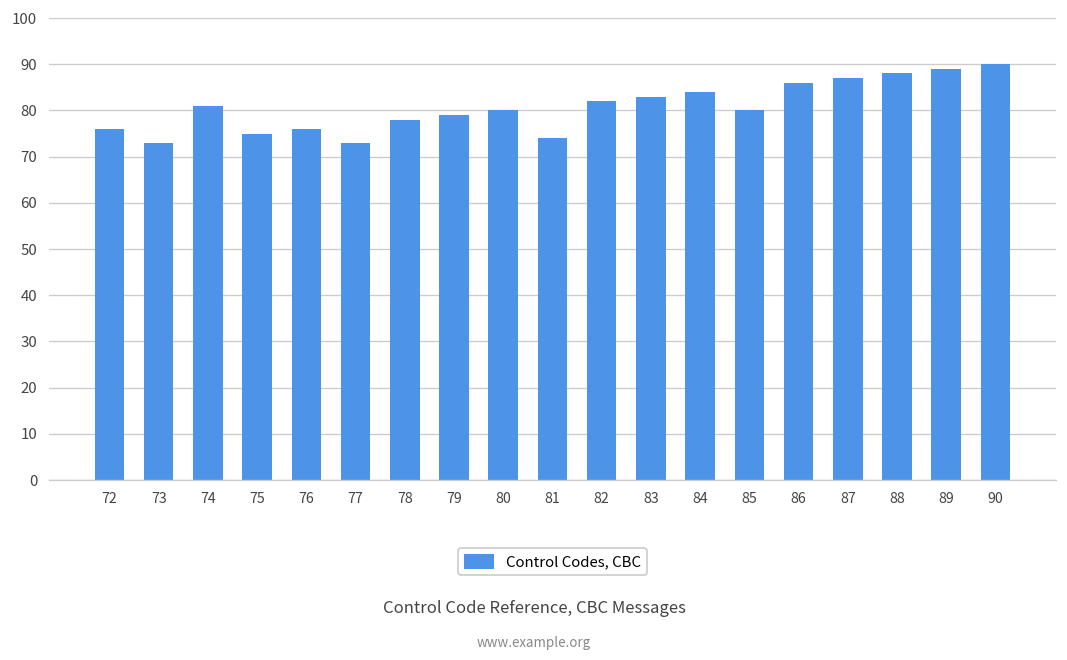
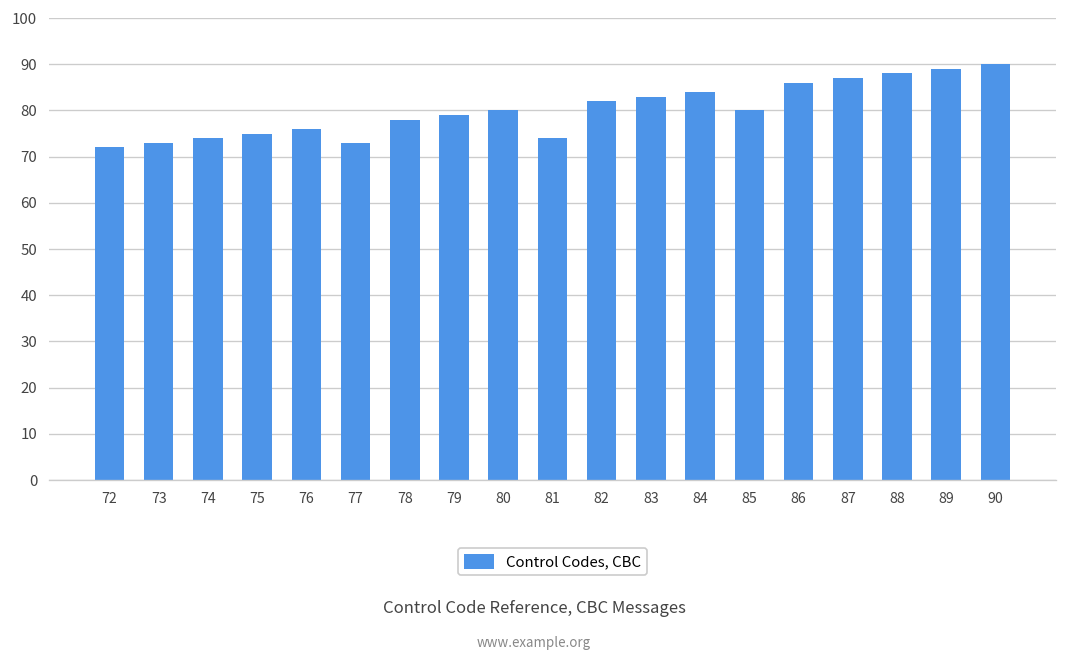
72: 76 -> 72
74: 81 -> 74
